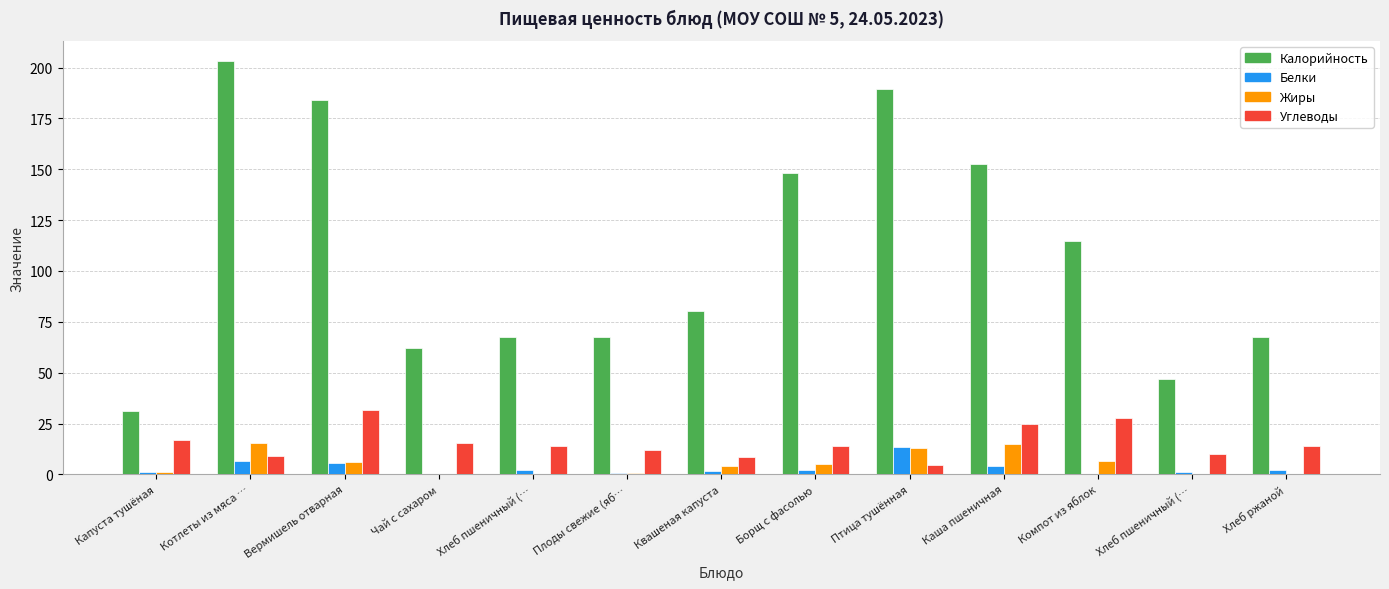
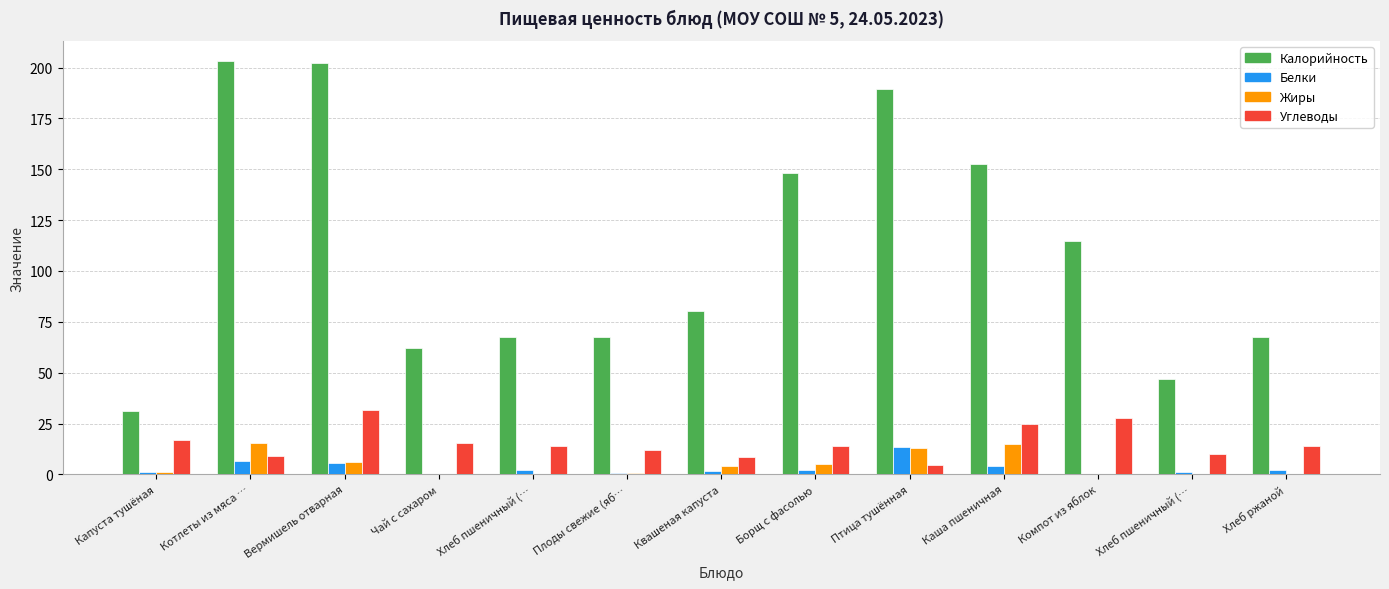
Калорийность, Вермишель отварная: 184 -> 202
Жиры, Компот из яблок: 6 -> 0
